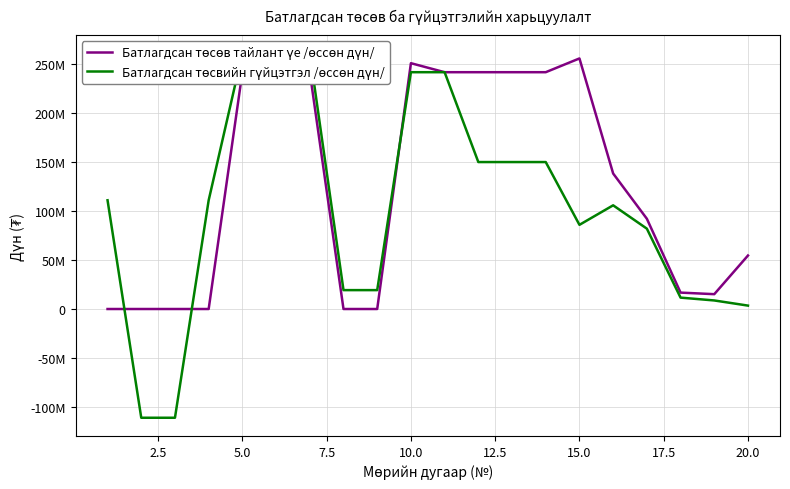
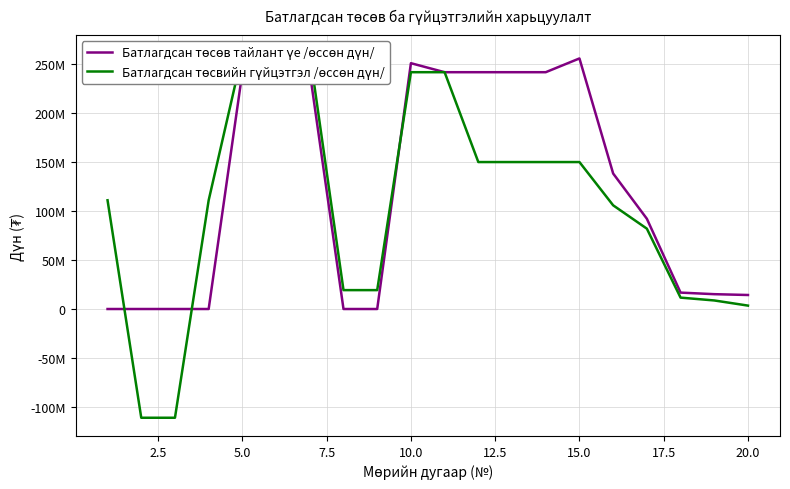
Батлагдсан төсвийн гүйцэтгэл /өссөн дүн/, 15.0: 90000000 -> 150000000
Батлагдсан төсөв тайлант үе /өссөн дүн/, 20.0: 50000000 -> 10000000
